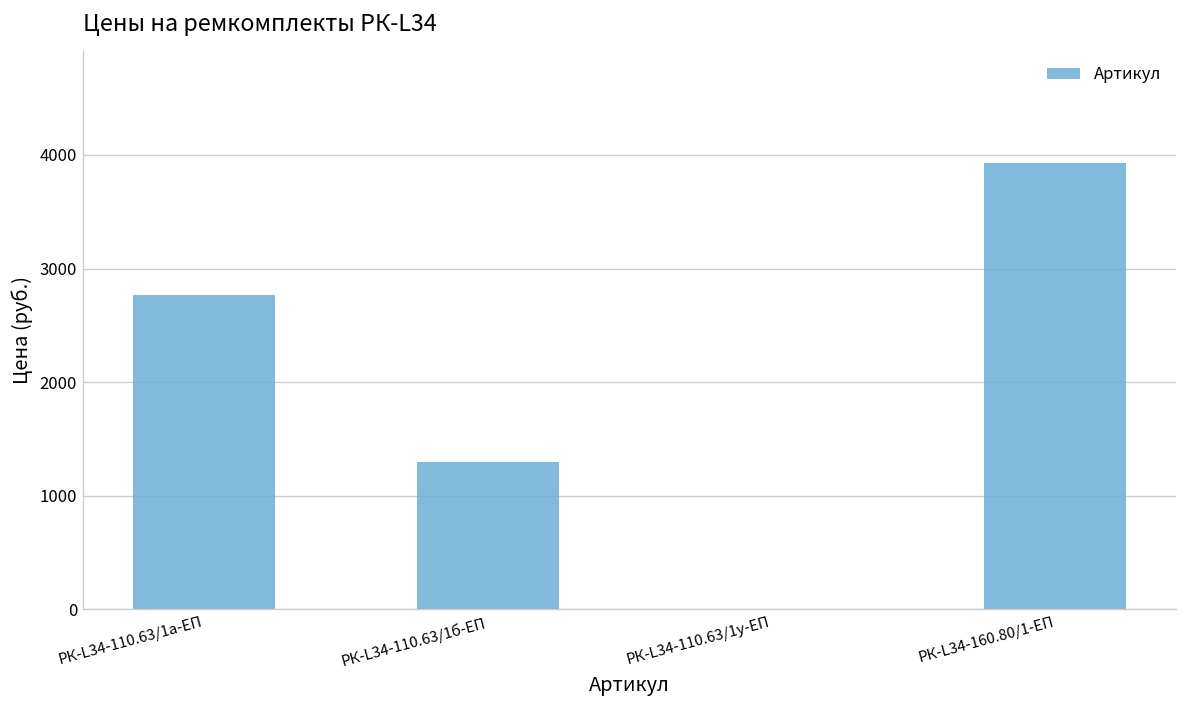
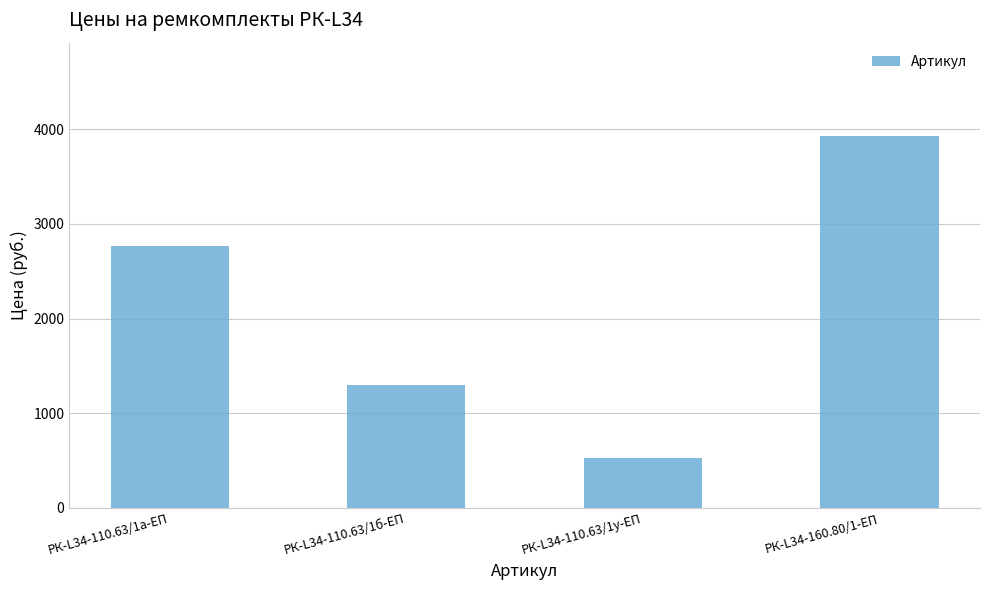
РК-L34-110.63/1у-ЕП: 0 -> 500
